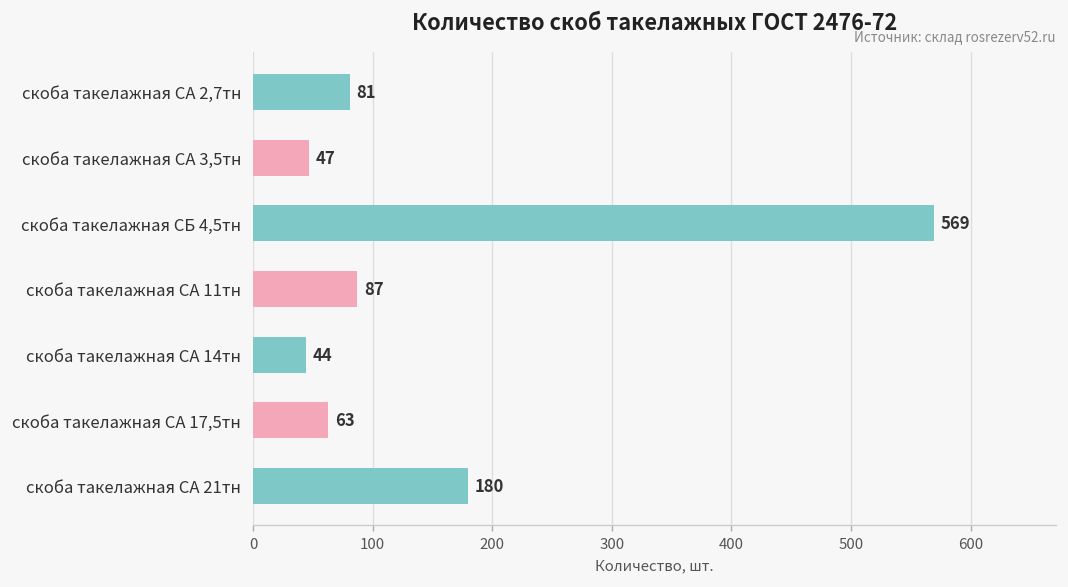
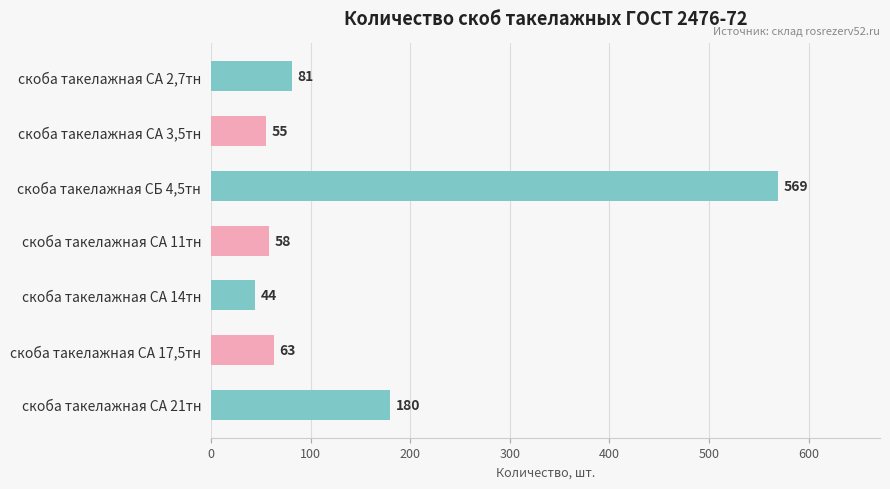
скоба такелажная СА 3,5тн: 47 -> 55
скоба такелажная СА 11тн: 87 -> 58
